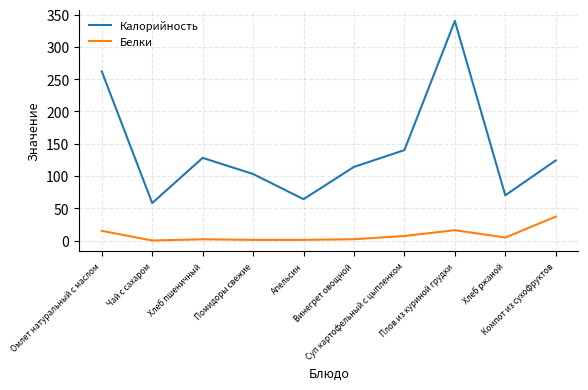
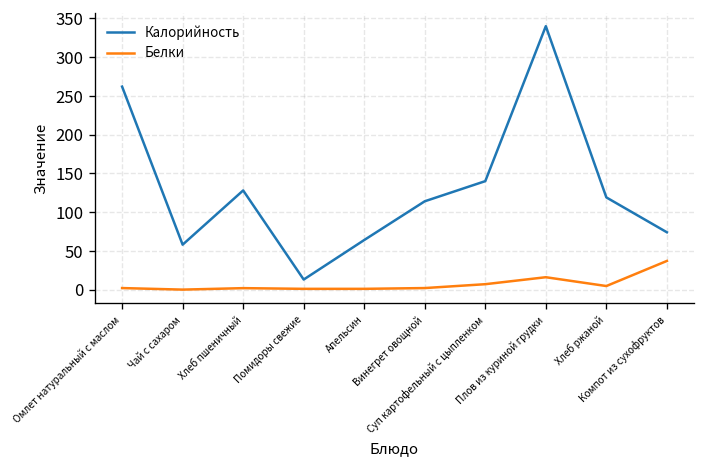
Белки, Омлет натуральный с маслом: 20 -> 0
Калорийность, Помидоры свежие: 100 -> 10
Калорийность, Хлеб ржаной: 70 -> 120
Калорийность, Компот из сухофруктов: 120 -> 70
